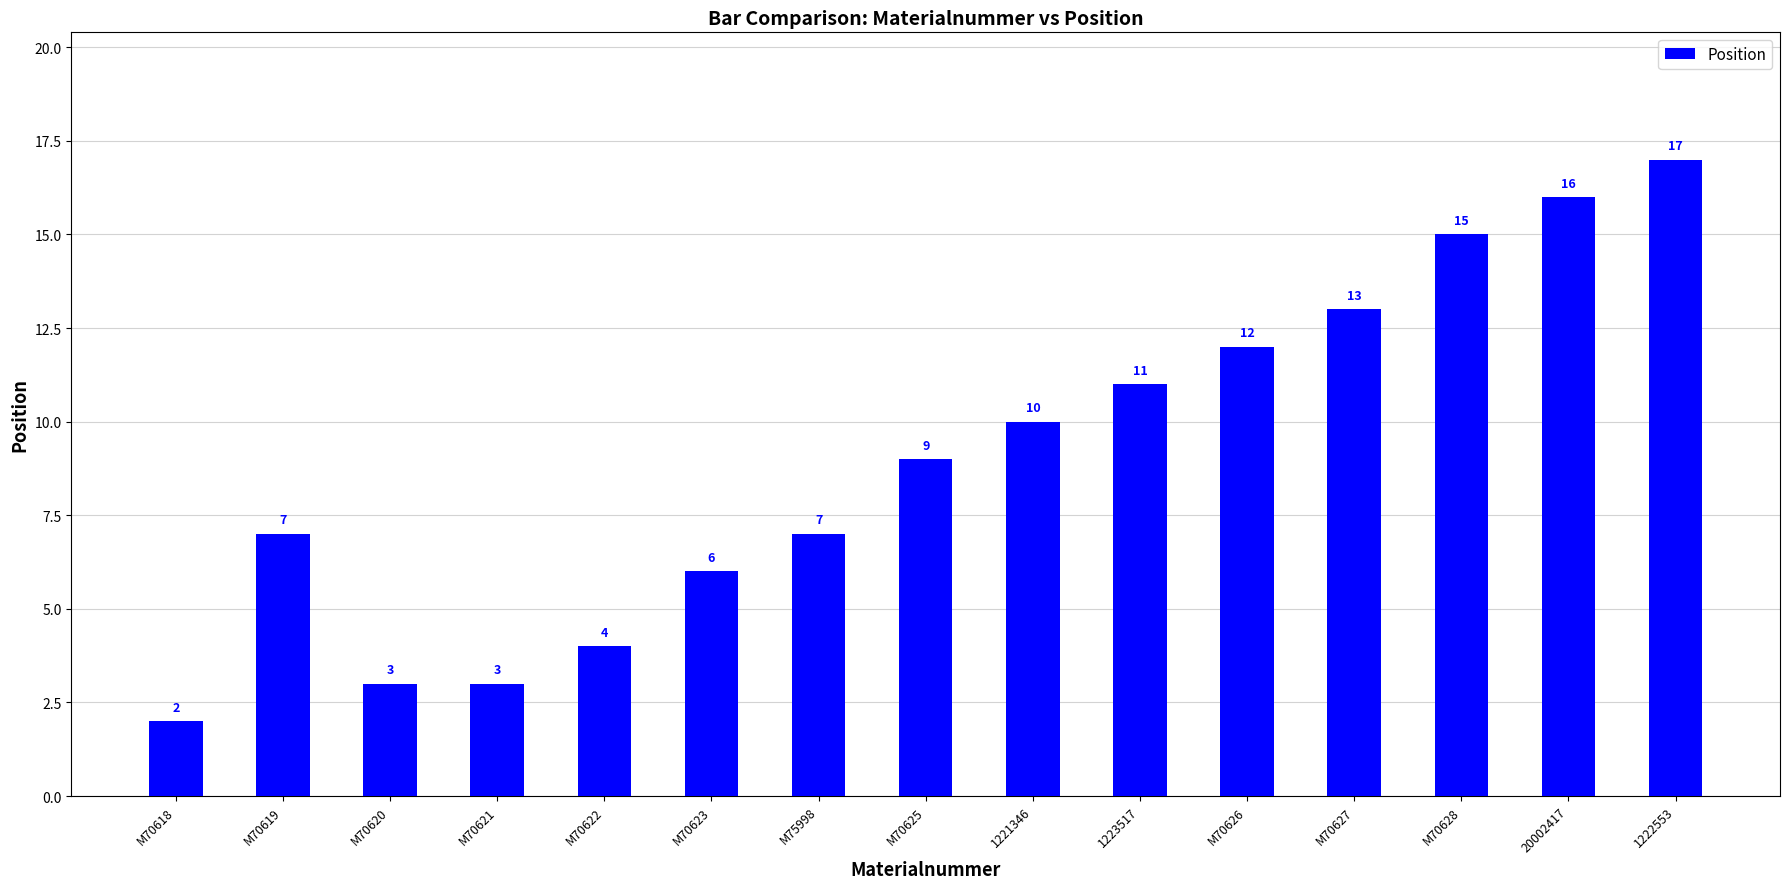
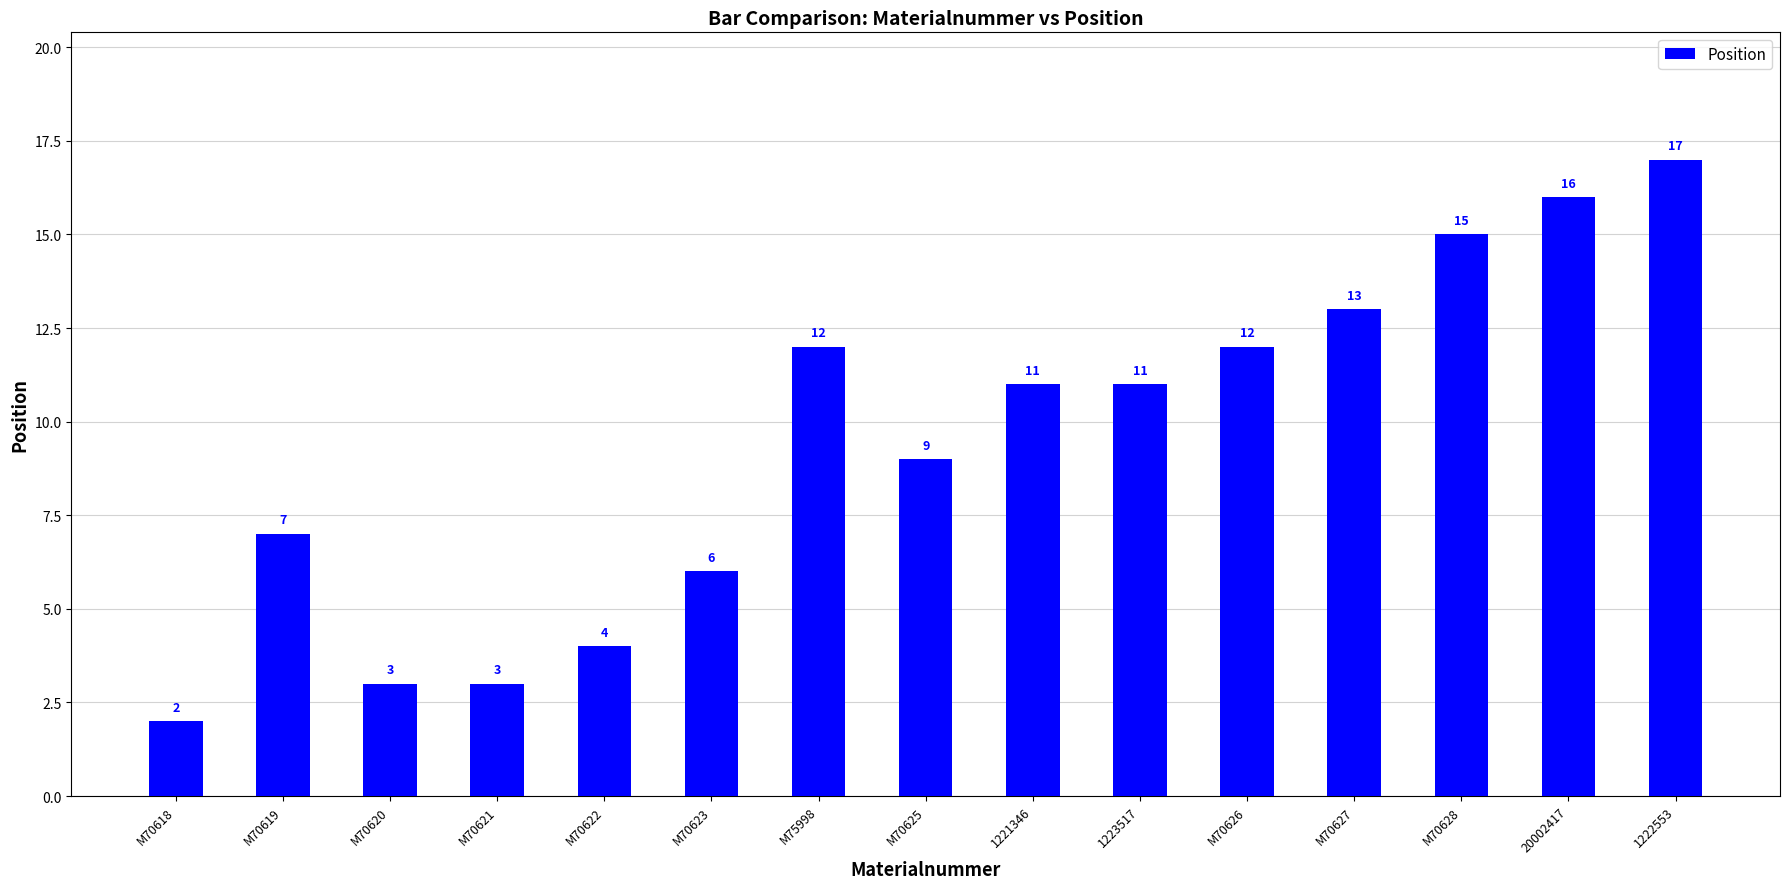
M75998: 7 -> 12
1221346: 10 -> 11
